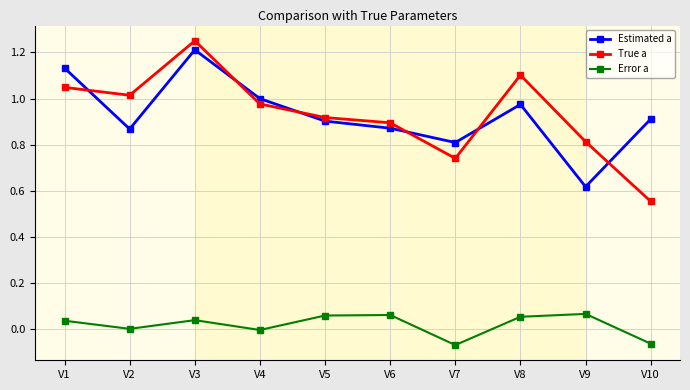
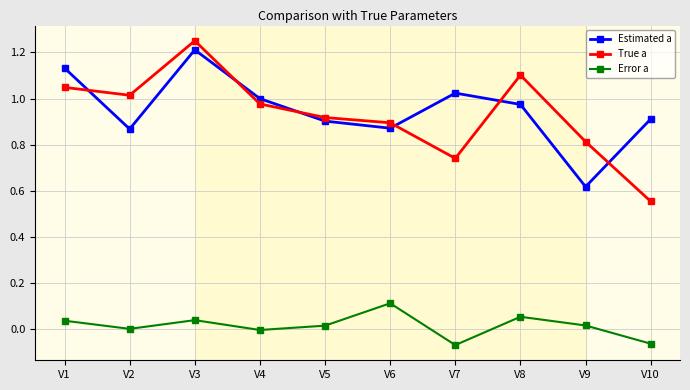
Error a, V5: 0.06 -> 0.02
Error a, V6: 0.06 -> 0.11
Estimated a, V7: 0.81 -> 1.02
Error a, V9: 0.07 -> 0.02
